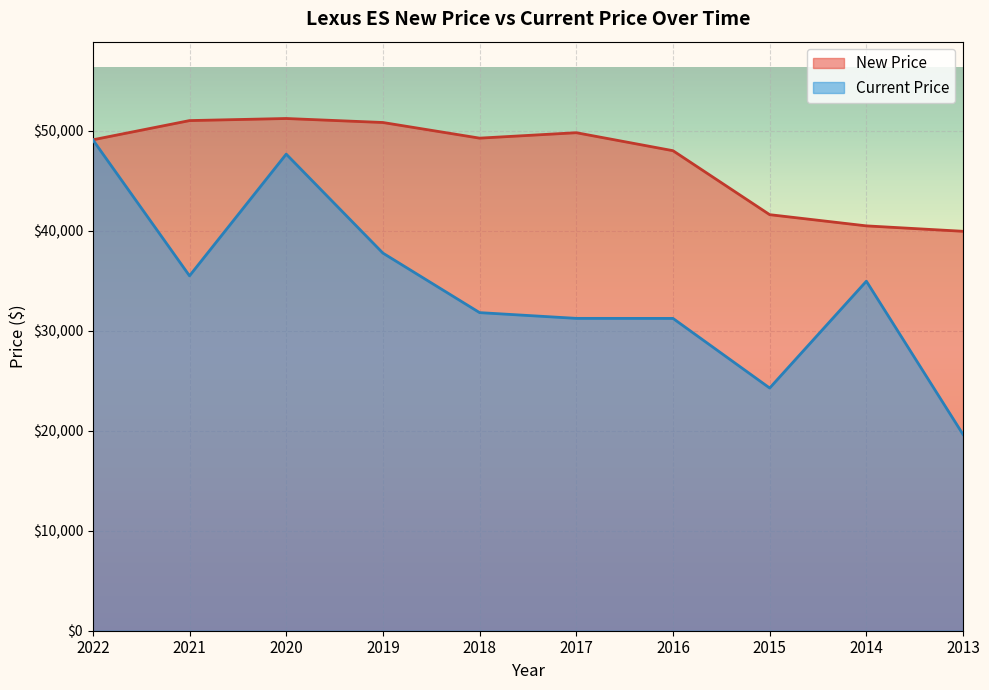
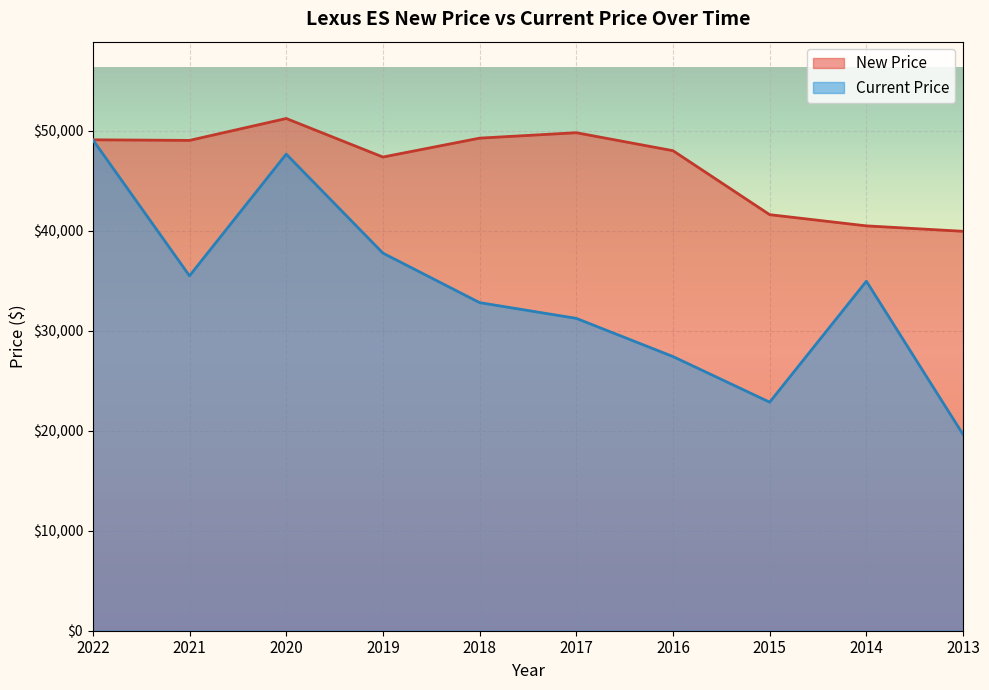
New Price, 2021: $51,000 -> $49,000
New Price, 2019: $51,000 -> $47,000
Current Price, 2018: $32,000 -> $33,000
Current Price, 2016: $31,000 -> $27,000
Current Price, 2015: $24,000 -> $23,000
